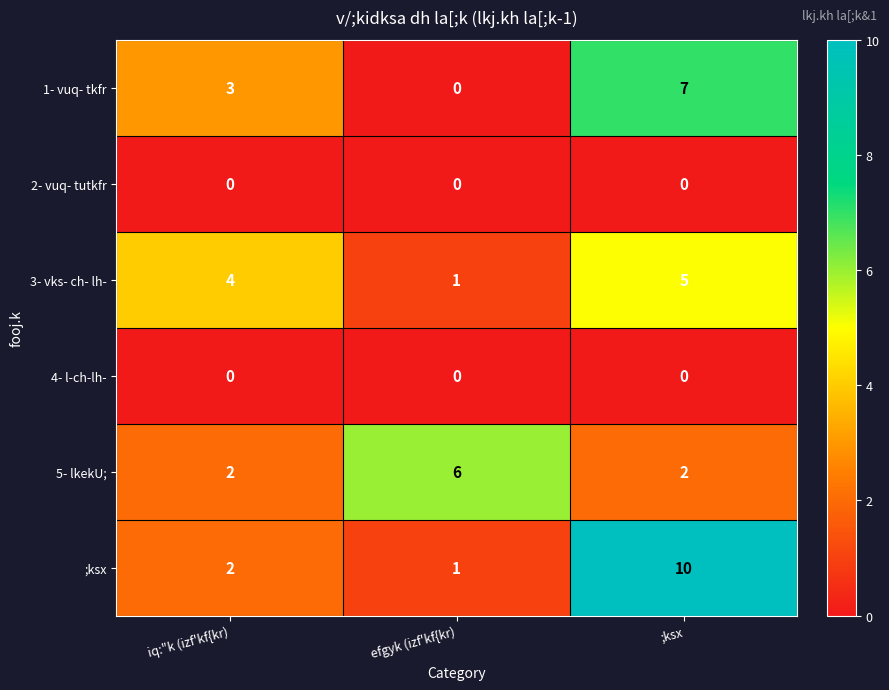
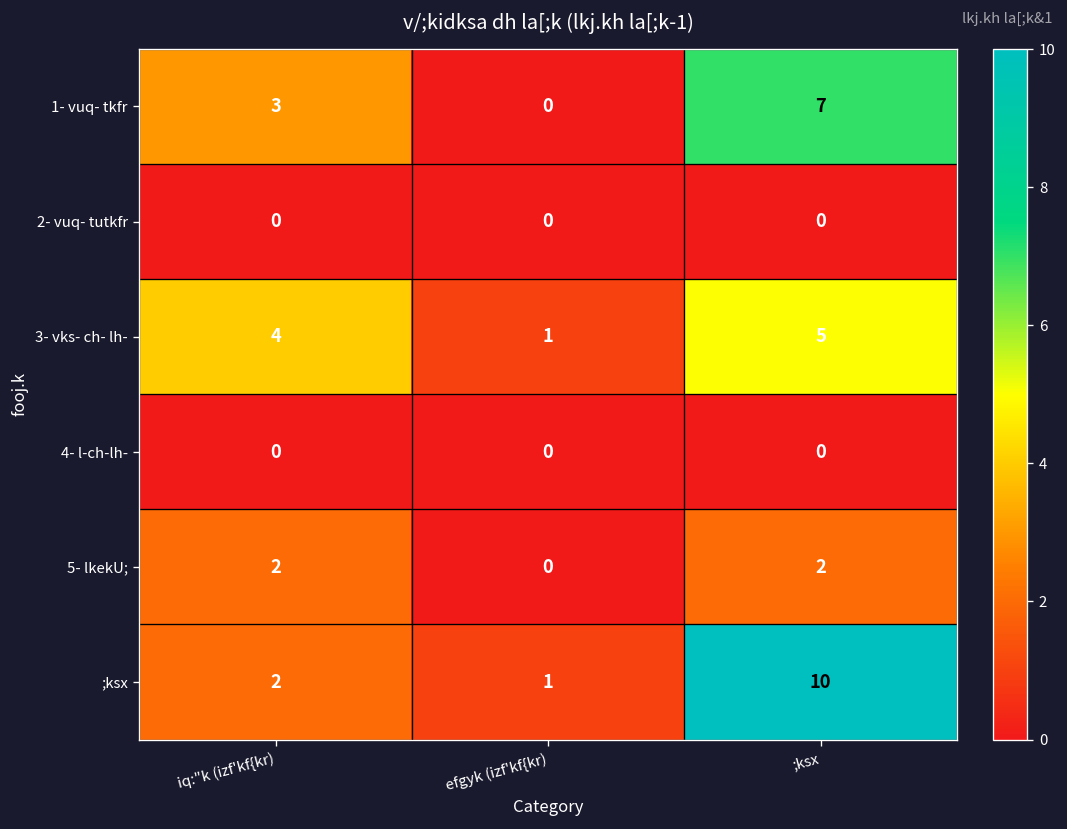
5- lkekU;, efgyk (izf'kf{kr): 6 -> 0
